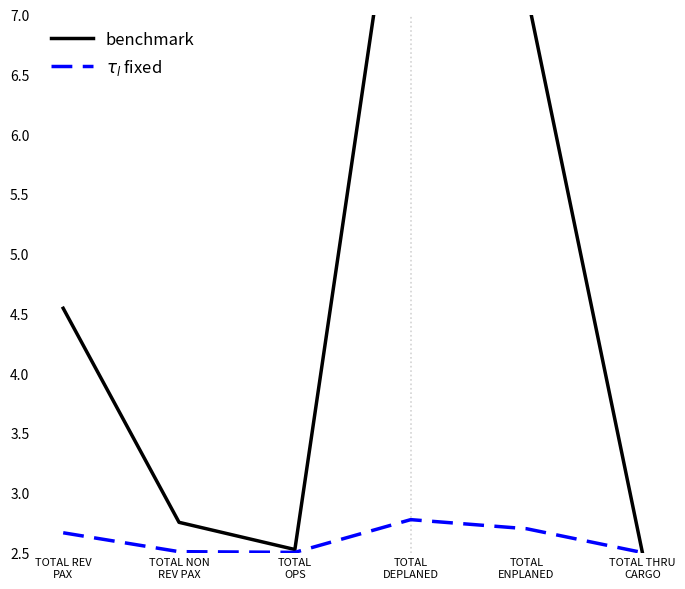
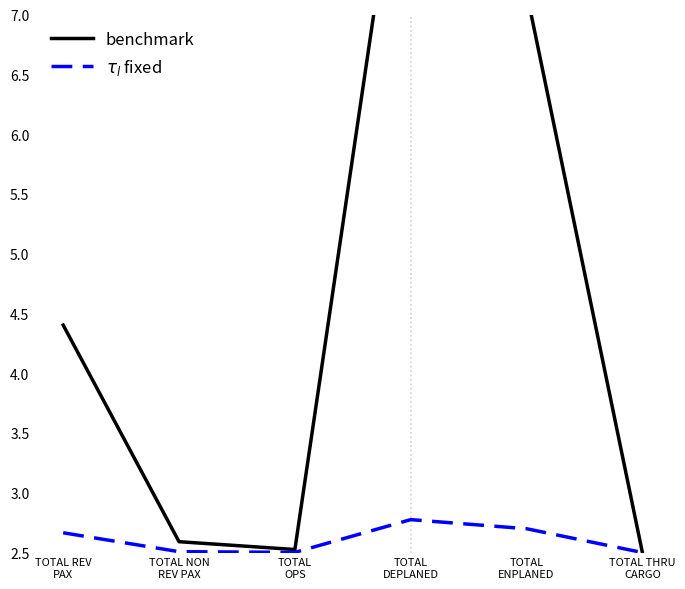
benchmark, TOTAL REV PAX: 4.54 -> 4.40
benchmark, TOTAL NON REV PAX: 2.75 -> 2.59
